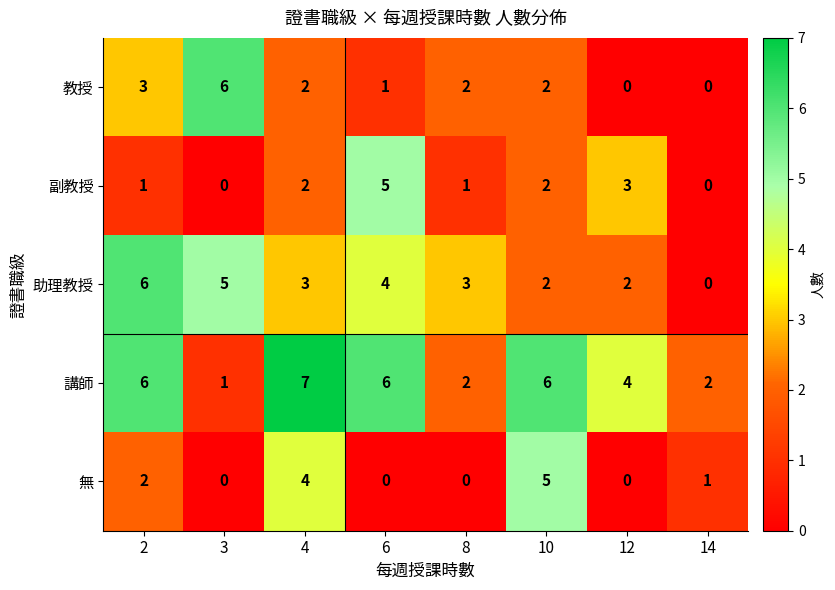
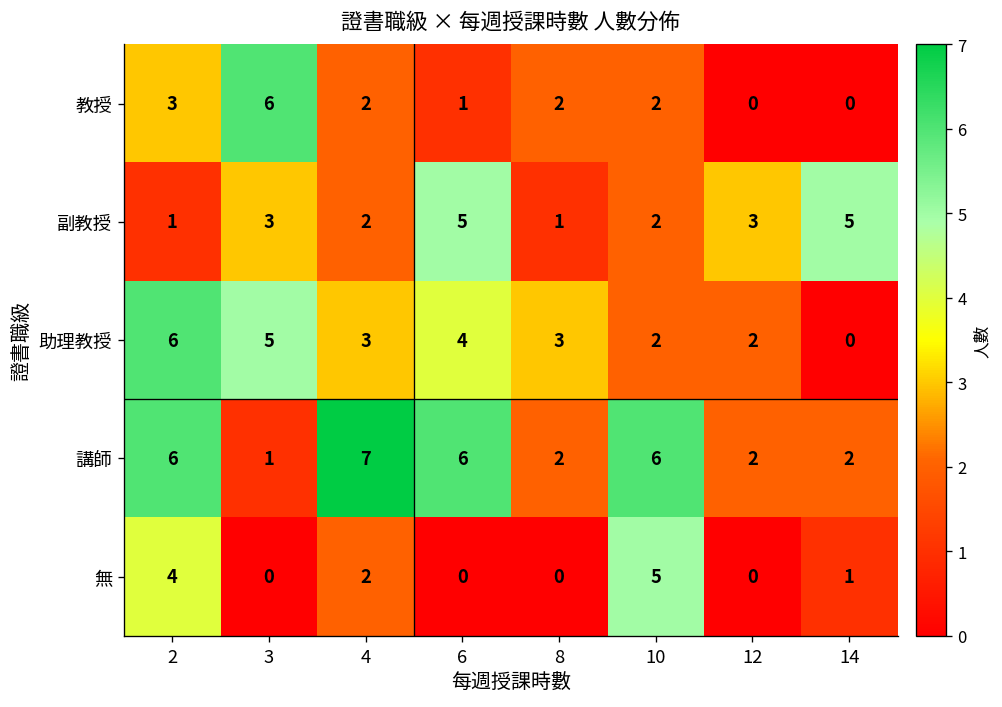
副教授, 3: 0 -> 3
副教授, 14: 0 -> 5
講師, 12: 4 -> 2
無, 2: 2 -> 4
無, 4: 4 -> 2
